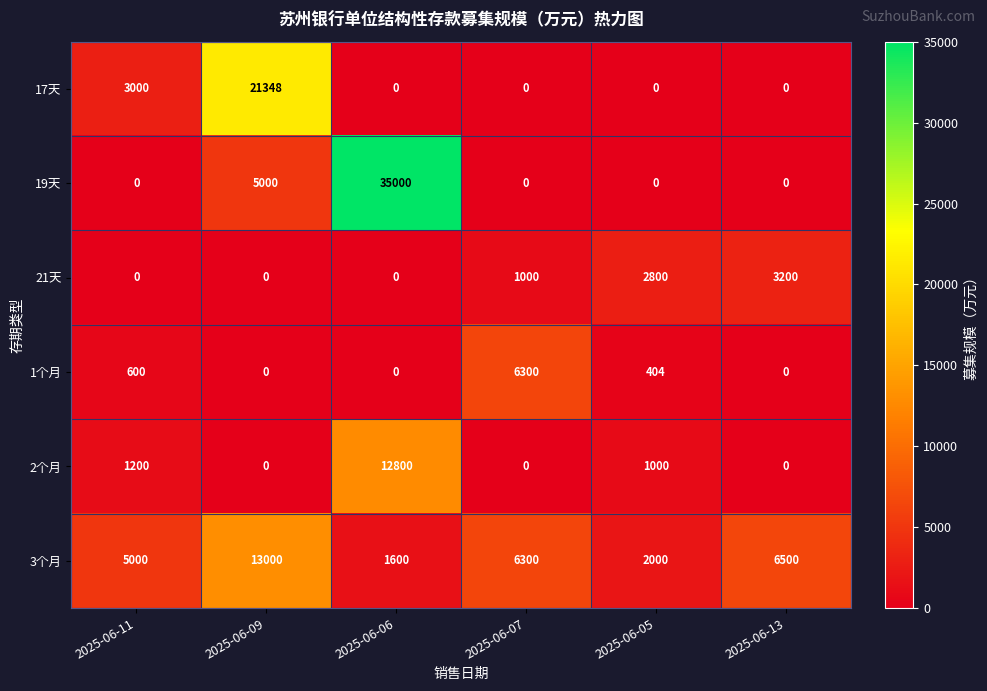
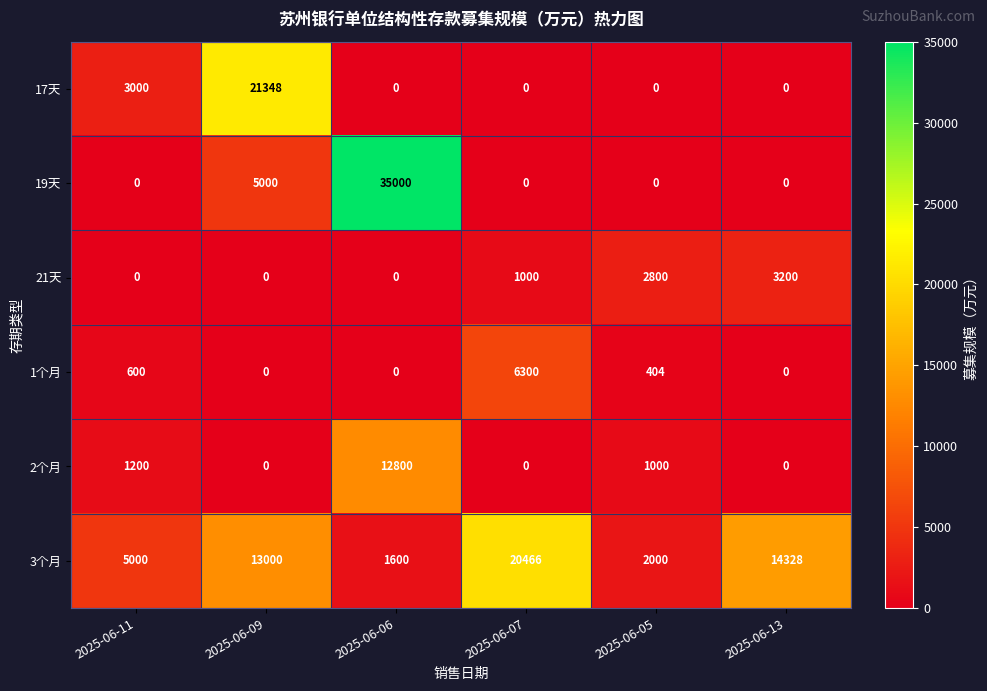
3个月, 2025-06-07: 6300 -> 20466
3个月, 2025-06-13: 6500 -> 14328
